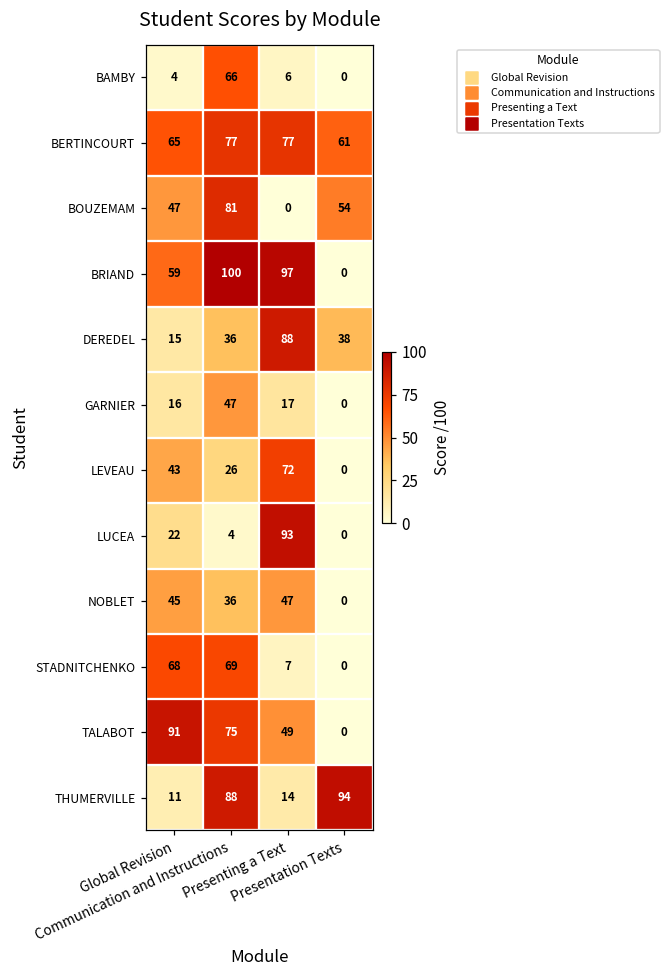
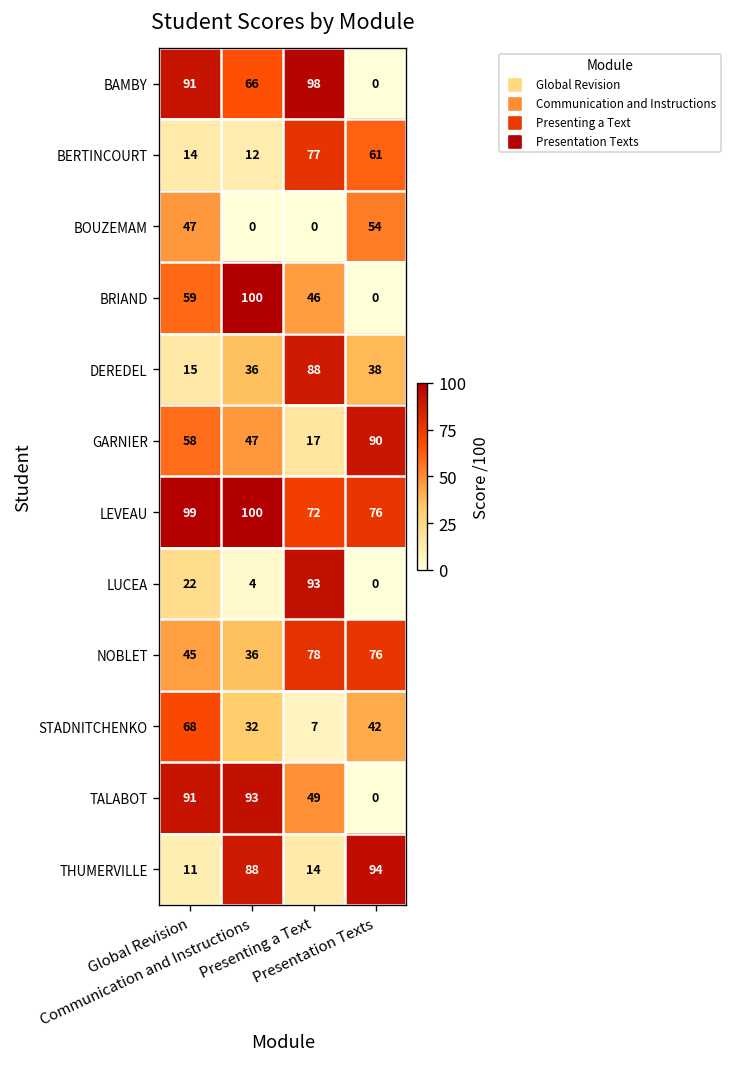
BAMBY, Global Revision: 4 -> 91
BAMBY, Presenting a Text: 6 -> 98
BERTINCOURT, Global Revision: 65 -> 14
BERTINCOURT, Communication and Instructions: 77 -> 12
BOUZEMAM, Communication and Instructions: 81 -> 0
BRIAND, Presenting a Text: 97 -> 46
GARNIER, Global Revision: 16 -> 58
GARNIER, Presentation Texts: 0 -> 90
LEVEAU, Global Revision: 43 -> 99
LEVEAU, Communication and Instructions: 26 -> 100
LEVEAU, Presentation Texts: 0 -> 76
NOBLET, Presenting a Text: 47 -> 78
NOBLET, Presentation Texts: 0 -> 76
STADNITCHENKO, Communication and Instructions: 69 -> 32
STADNITCHENKO, Presentation Texts: 0 -> 42
TALABOT, Communication and Instructions: 75 -> 93
